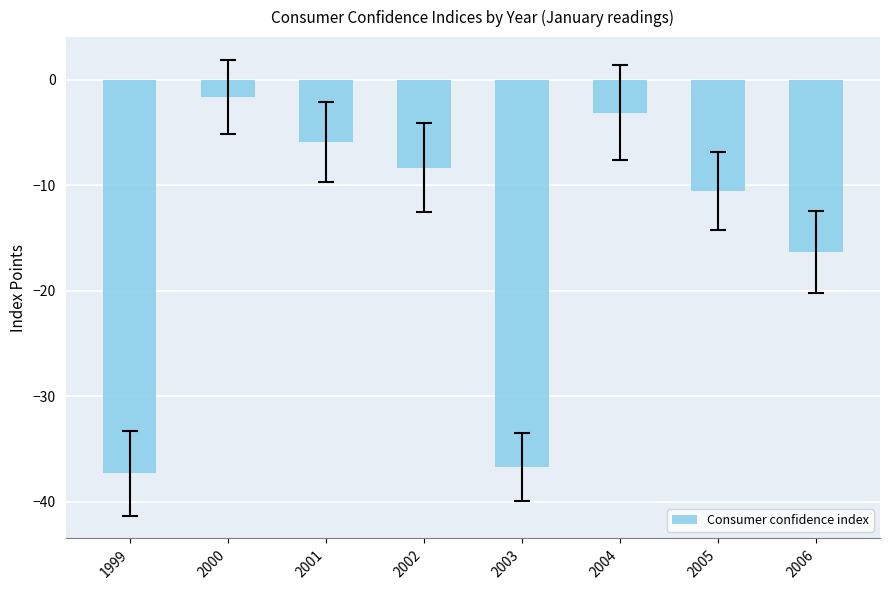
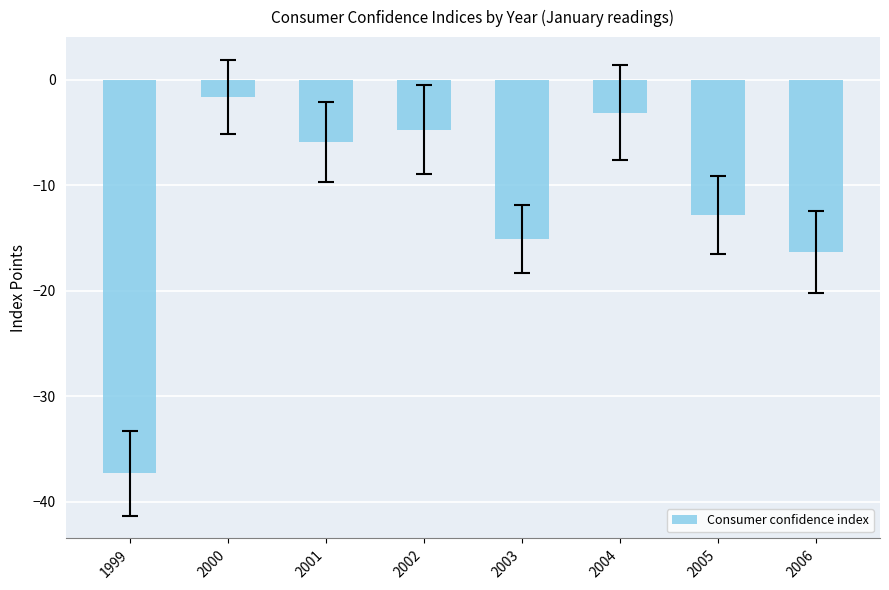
Consumer confidence index, 2002: -8.3 -> -4.7
Consumer confidence index, 2003: -36.7 -> -15.1
Consumer confidence index, 2005: -10.5 -> -12.8
